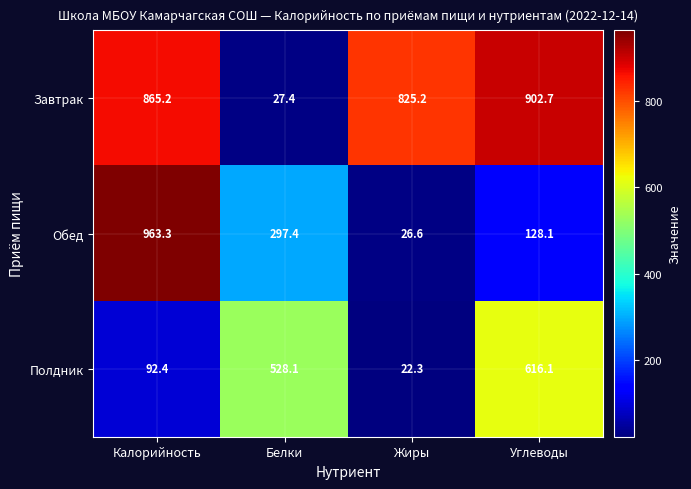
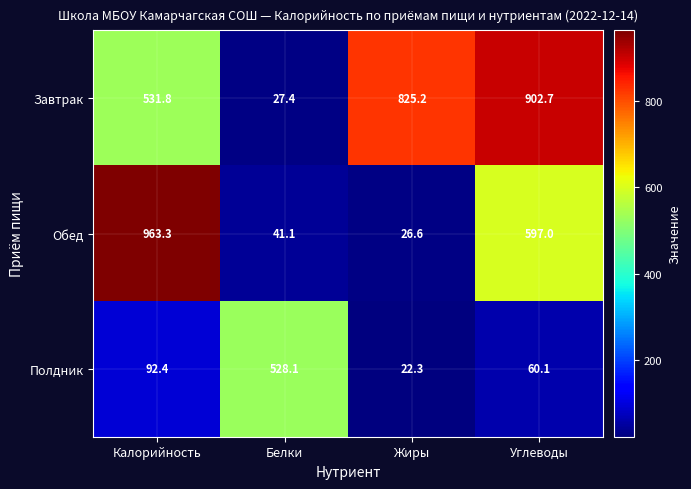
Завтрак, Калорийность: 865.2 -> 531.8
Обед, Белки: 297.4 -> 41.1
Обед, Углеводы: 128.1 -> 597.0
Полдник, Углеводы: 616.1 -> 60.1
